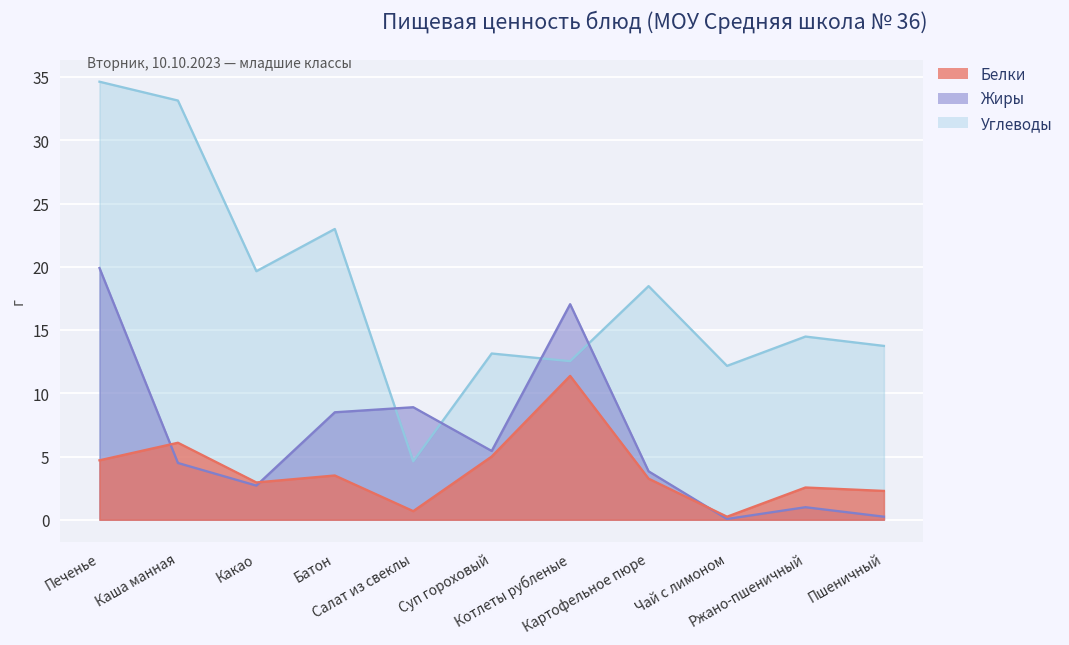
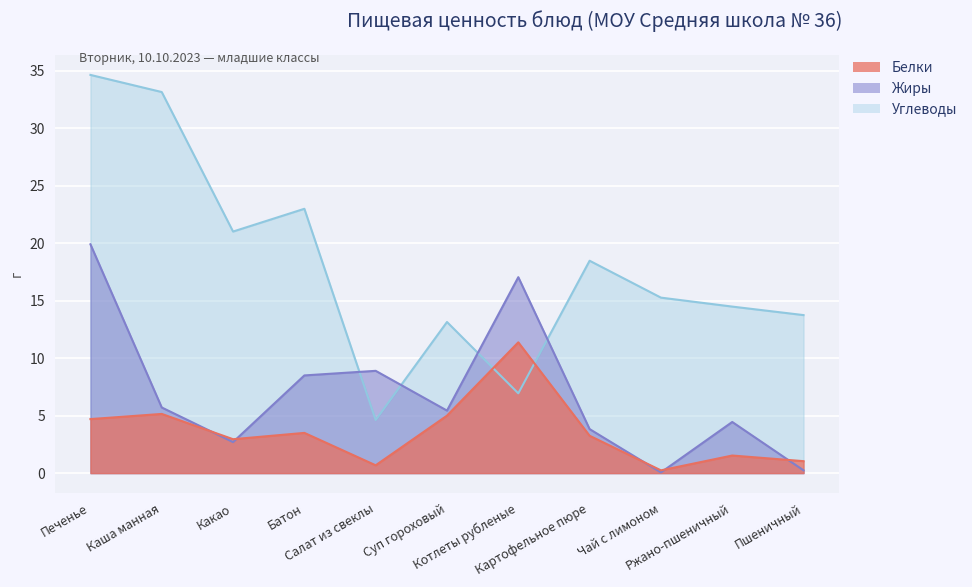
Жиры, Каша манная: 4.5 -> 5.7
Белки, Каша манная: 6.1 -> 5.2
Углеводы, Какао: 19.7 -> 21.0
Углеводы, Котлеты рубленые: 12.5 -> 6.9
Углеводы, Чай с лимоном: 12.2 -> 15.3
Жиры, Ржано-пшеничный: 1.0 -> 4.5
Белки, Ржано-пшеничный: 2.6 -> 1.5
Белки, Пшеничный: 2.3 -> 1.0
